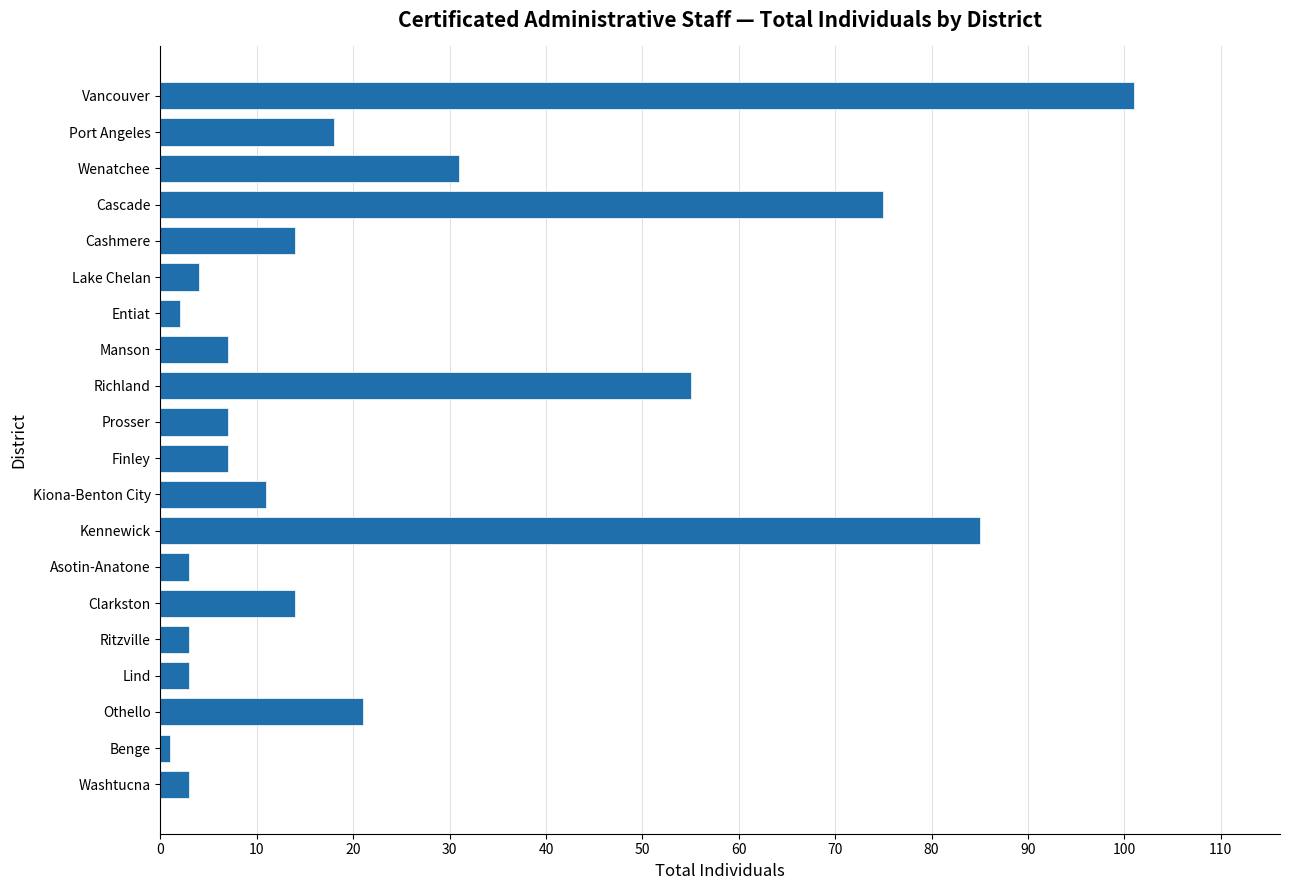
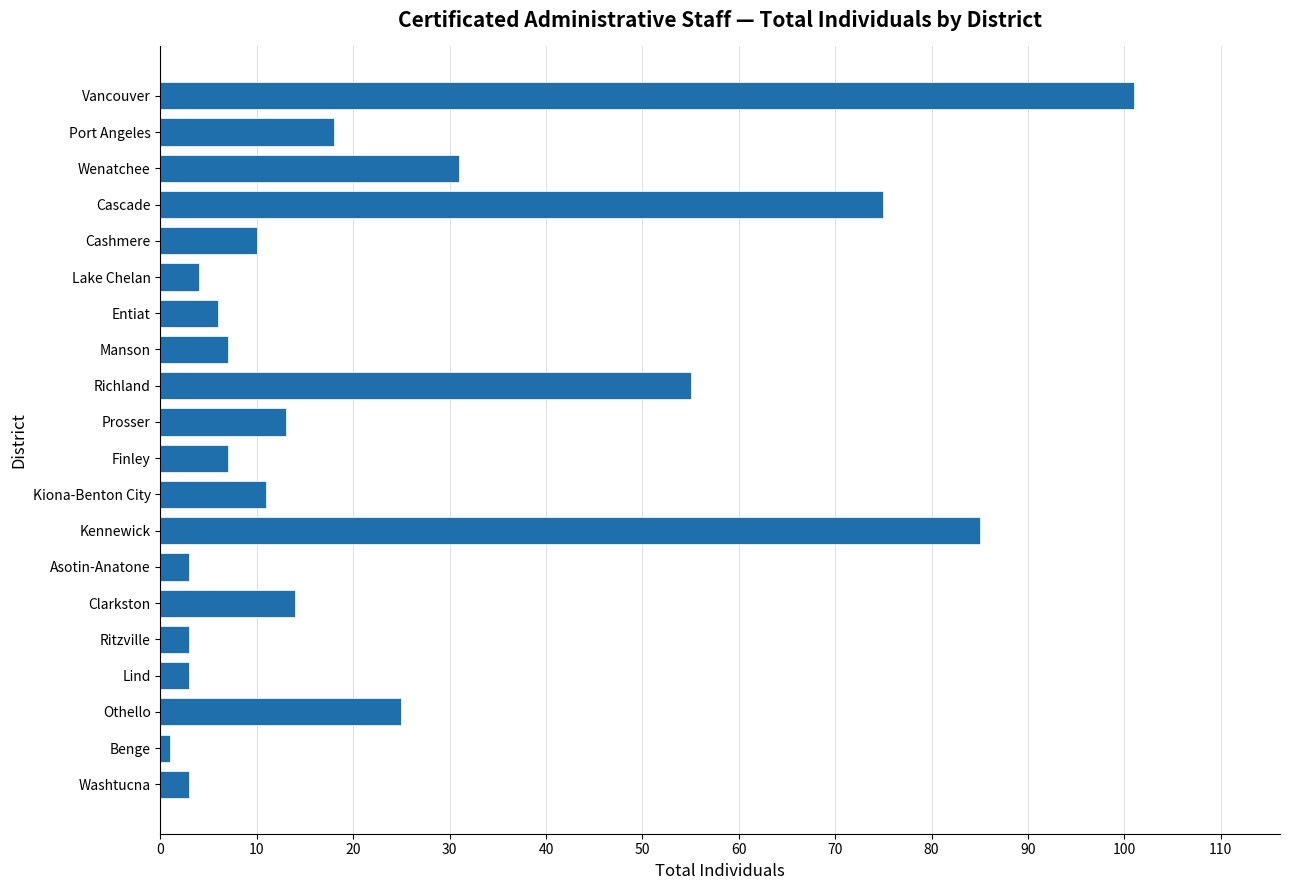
Cashmere: 14 -> 10
Entiat: 2 -> 6
Prosser: 7 -> 13
Othello: 21 -> 25
